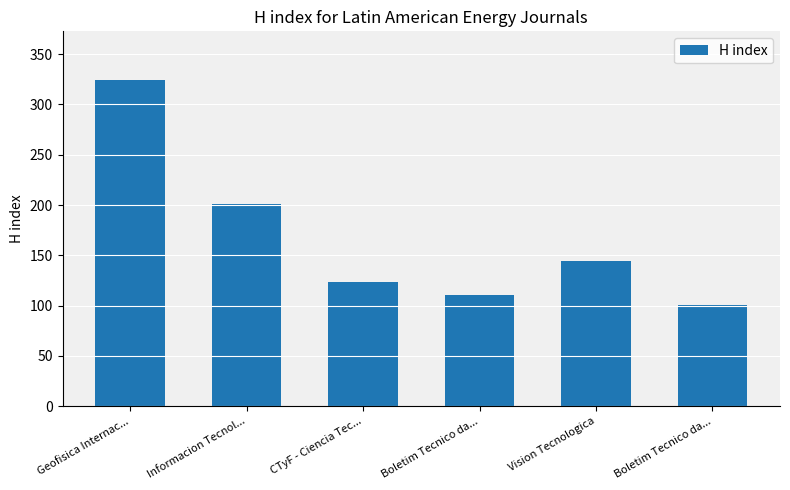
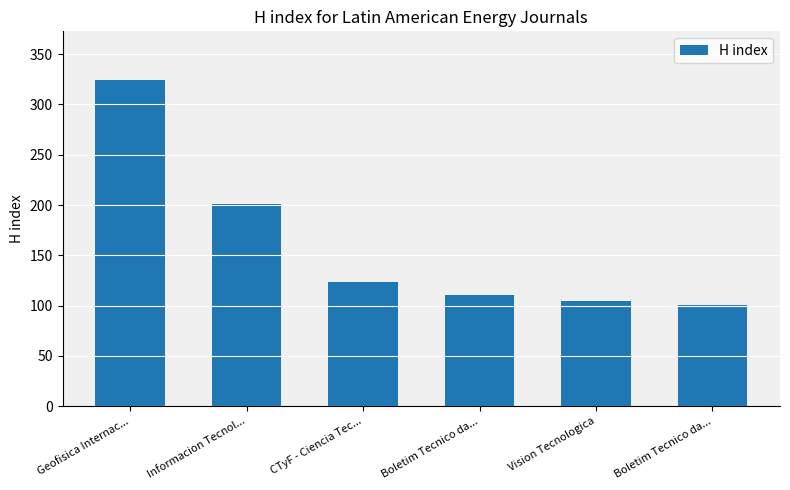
Vision Tecnologica: 144 -> 105
